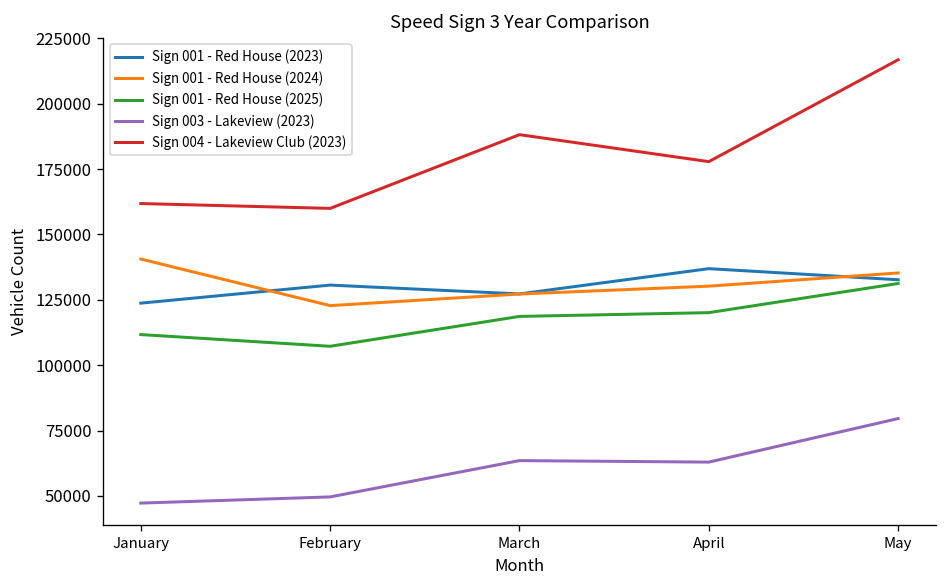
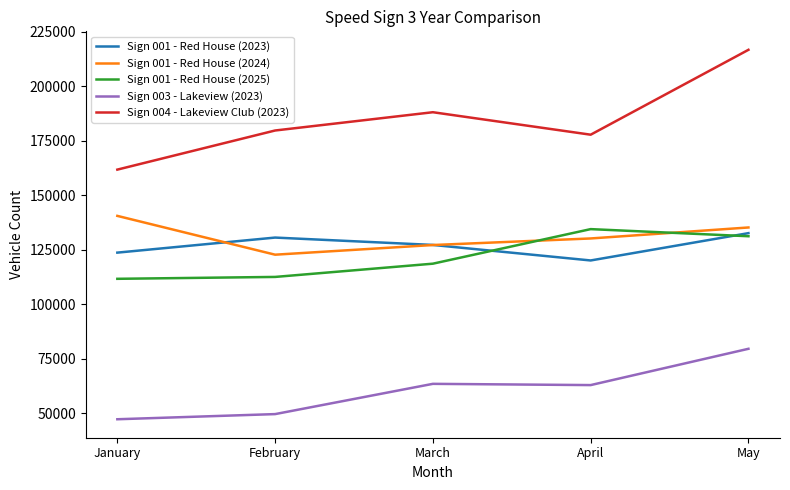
Sign 001 - Red House (2025), February: 107000 -> 113000
Sign 004 - Lakeview Club (2023), February: 160000 -> 180000
Sign 001 - Red House (2023), April: 137000 -> 120000
Sign 001 - Red House (2025), April: 120000 -> 134000
